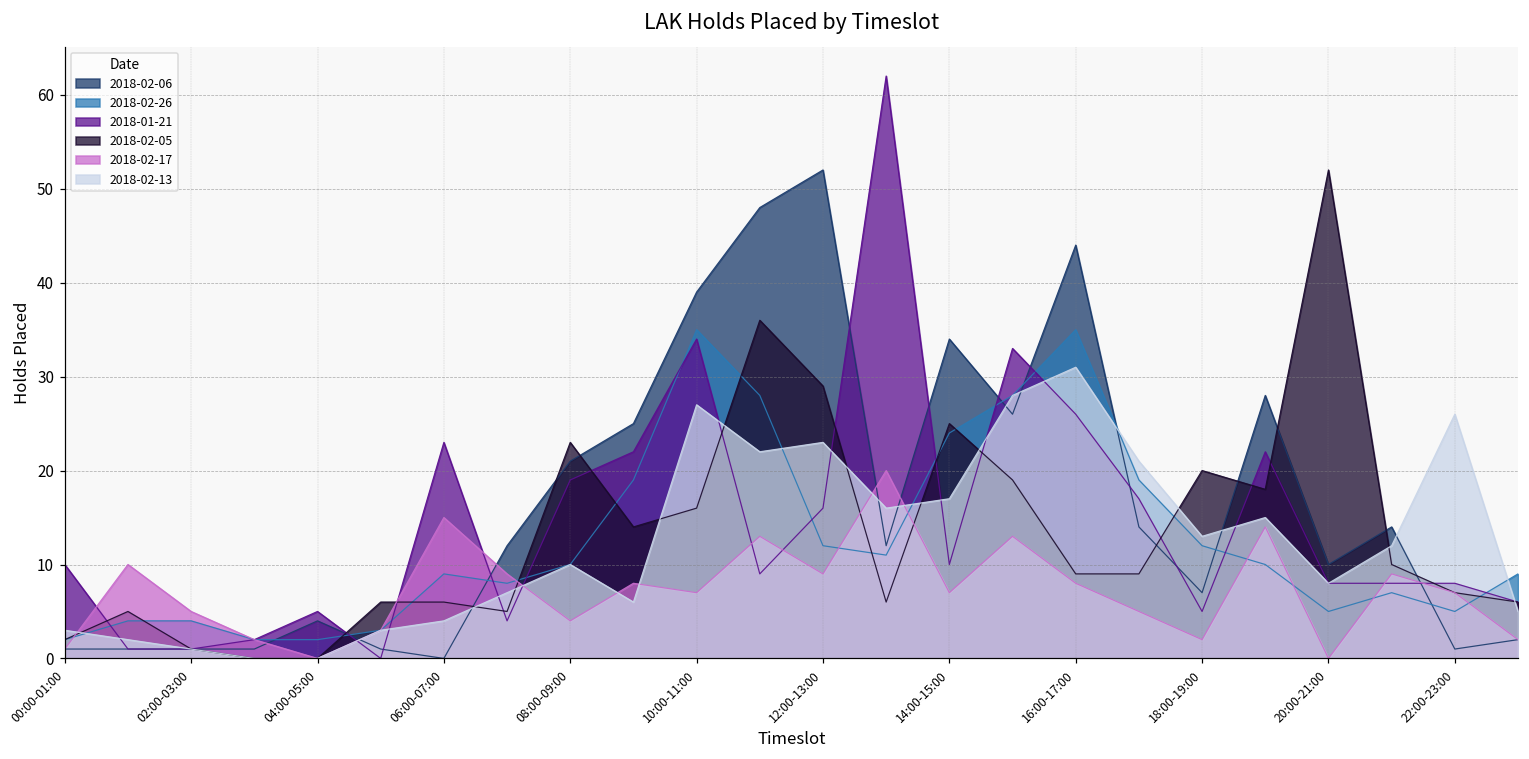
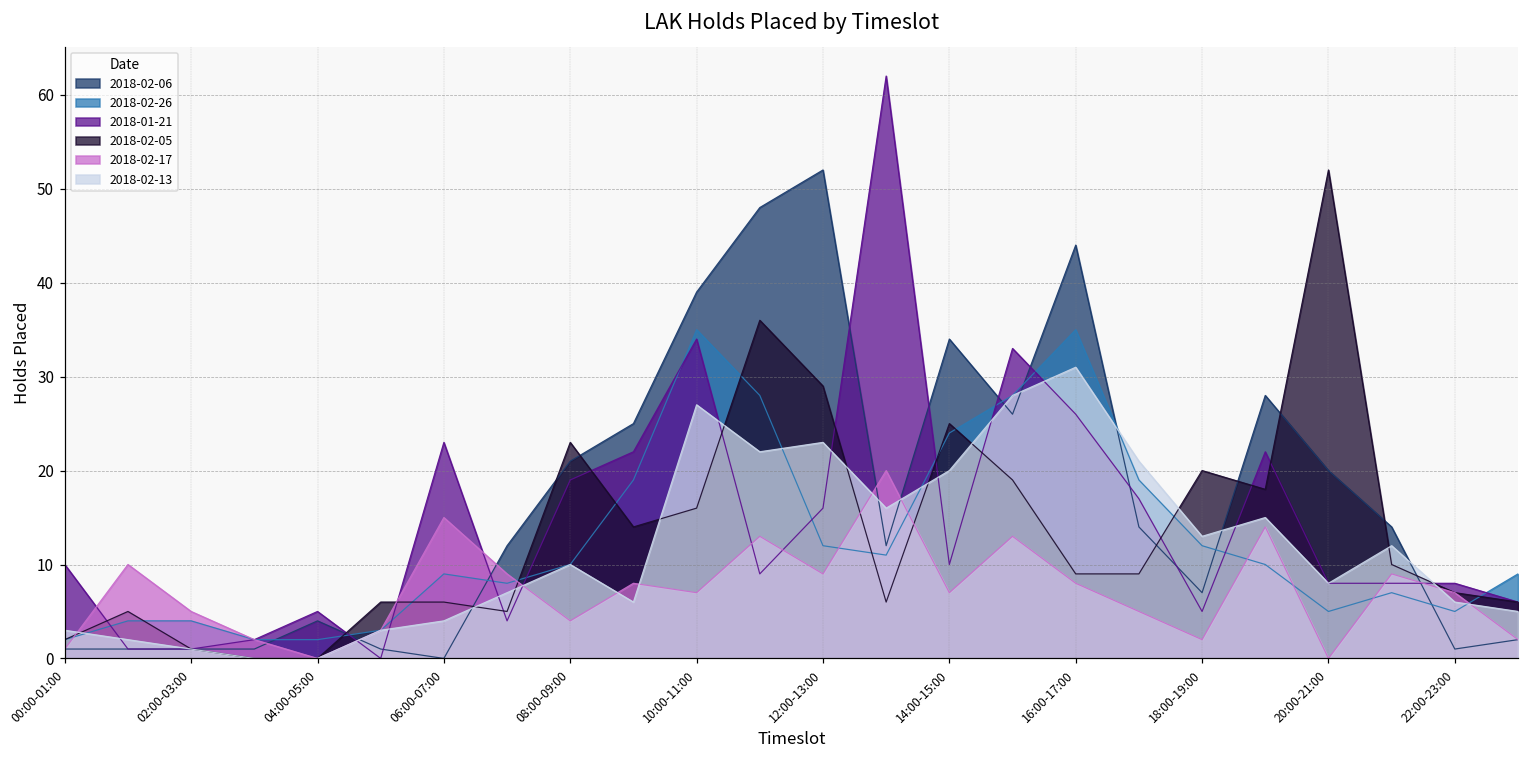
2018-02-13, 14:00-15:00: 17 -> 20
2018-02-06, 20:00-21:00: 10 -> 20
2018-02-13, 22:00-23:00: 26 -> 6
